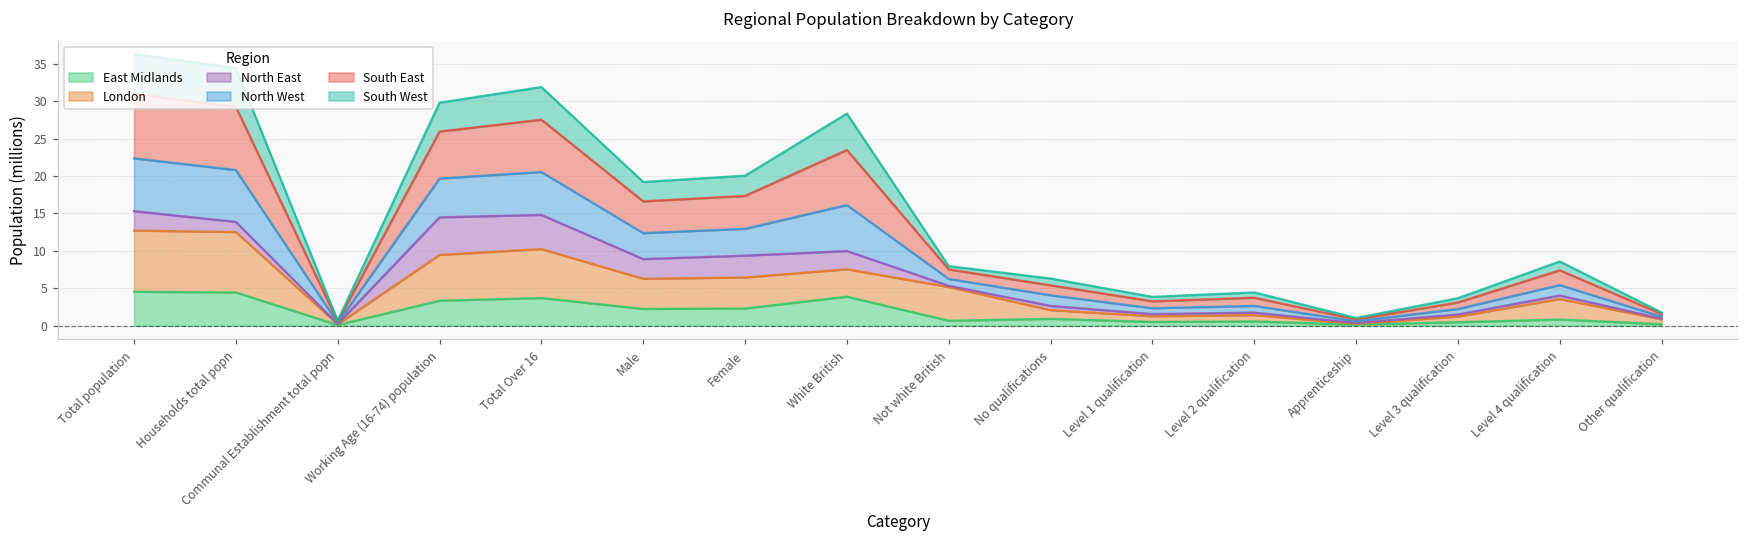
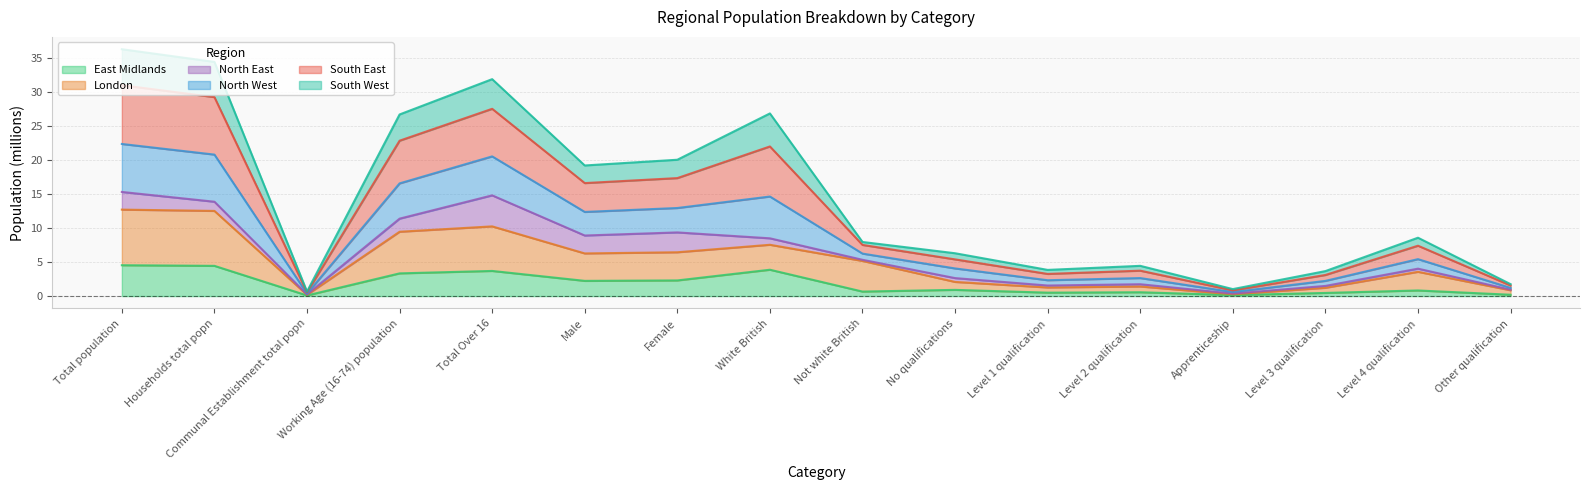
North East, Working Age (16-74) population: 5 -> 2
North East, White British: 2 -> 1
